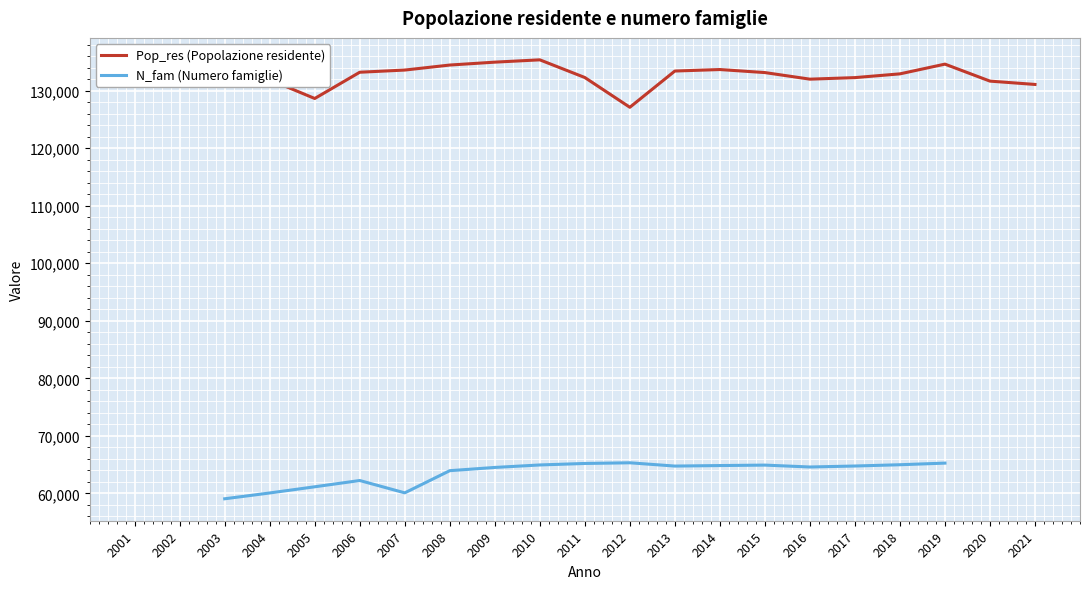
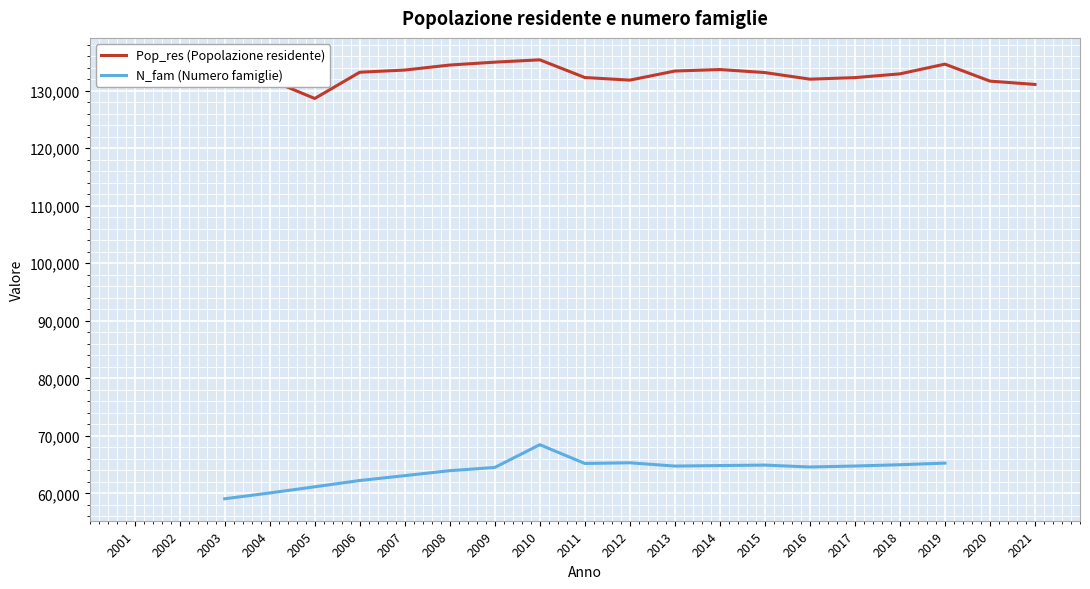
N_fam (Numero famiglie), 2007: 60,000 -> 63,000
N_fam (Numero famiglie), 2010: 65,000 -> 68,000
Pop_res (Popolazione residente), 2012: 127,000 -> 132,000
